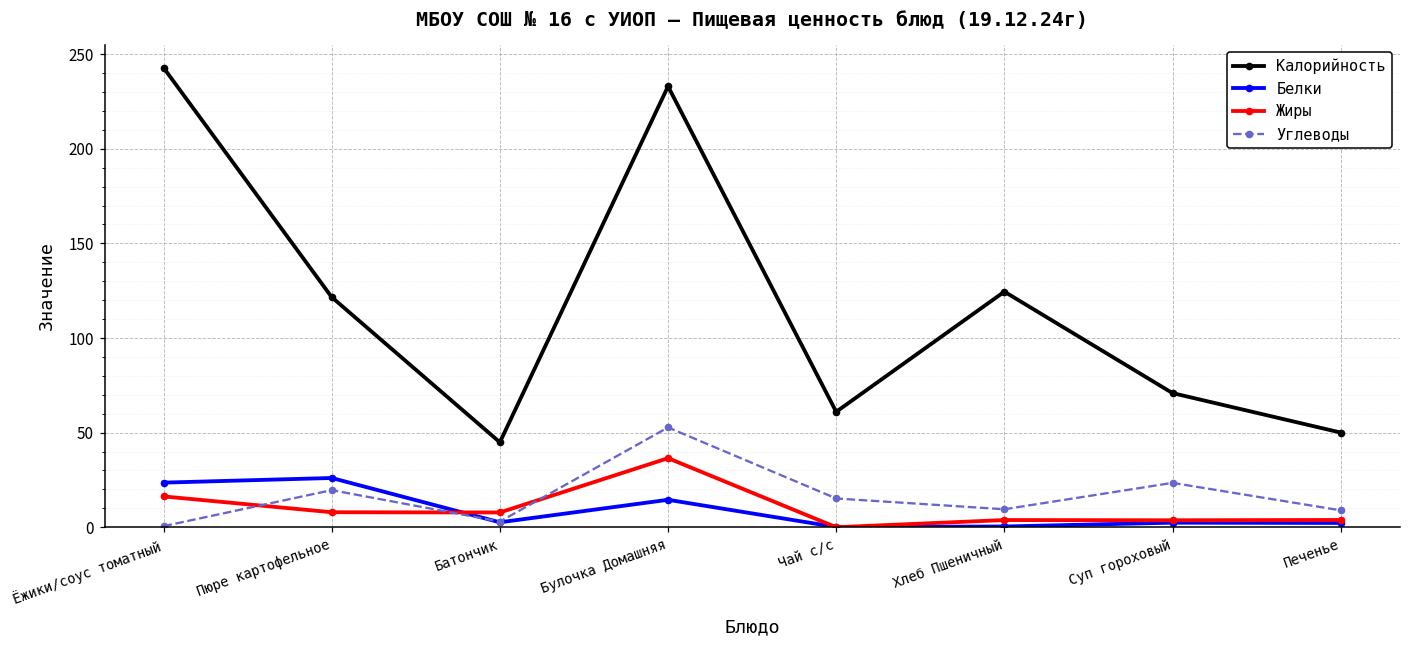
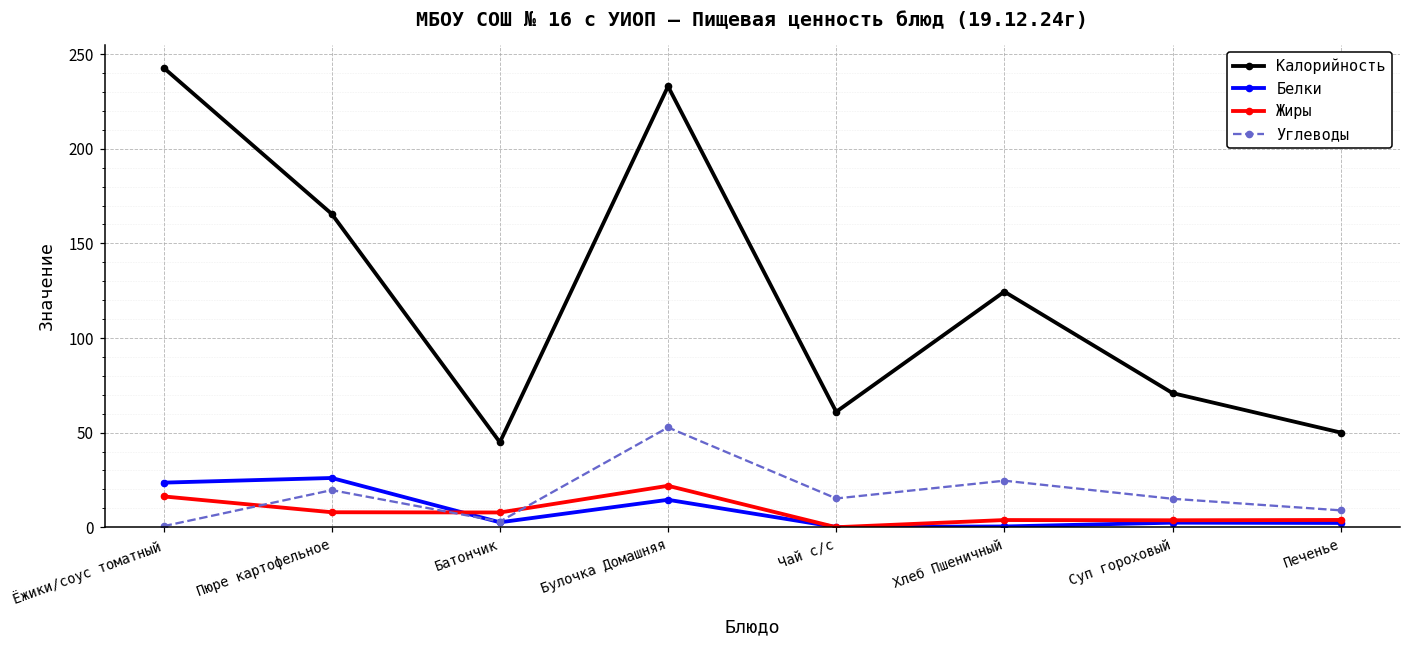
Калорийность, Пюре картофельное: 122 -> 166
Жиры, Булочка Домашняя: 37 -> 22
Углеводы, Хлеб Пшеничный: 10 -> 25
Углеводы, Суп гороховый: 23 -> 15
